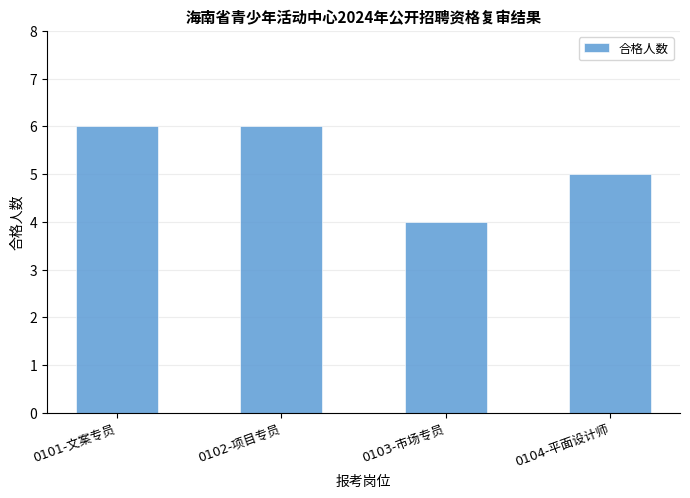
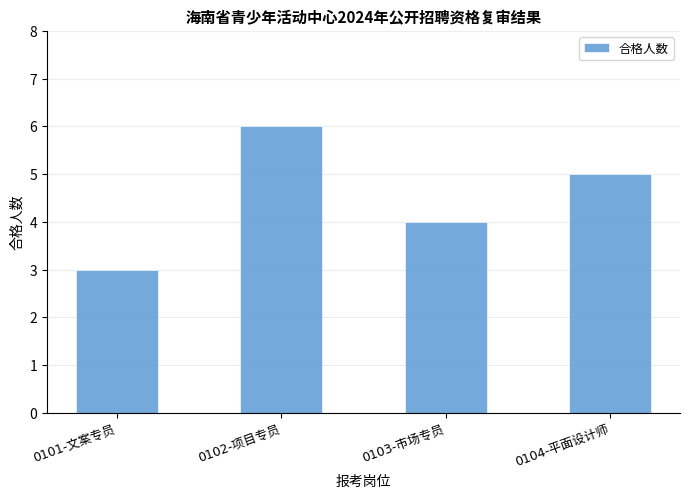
0101-文案专员: 6 -> 3
